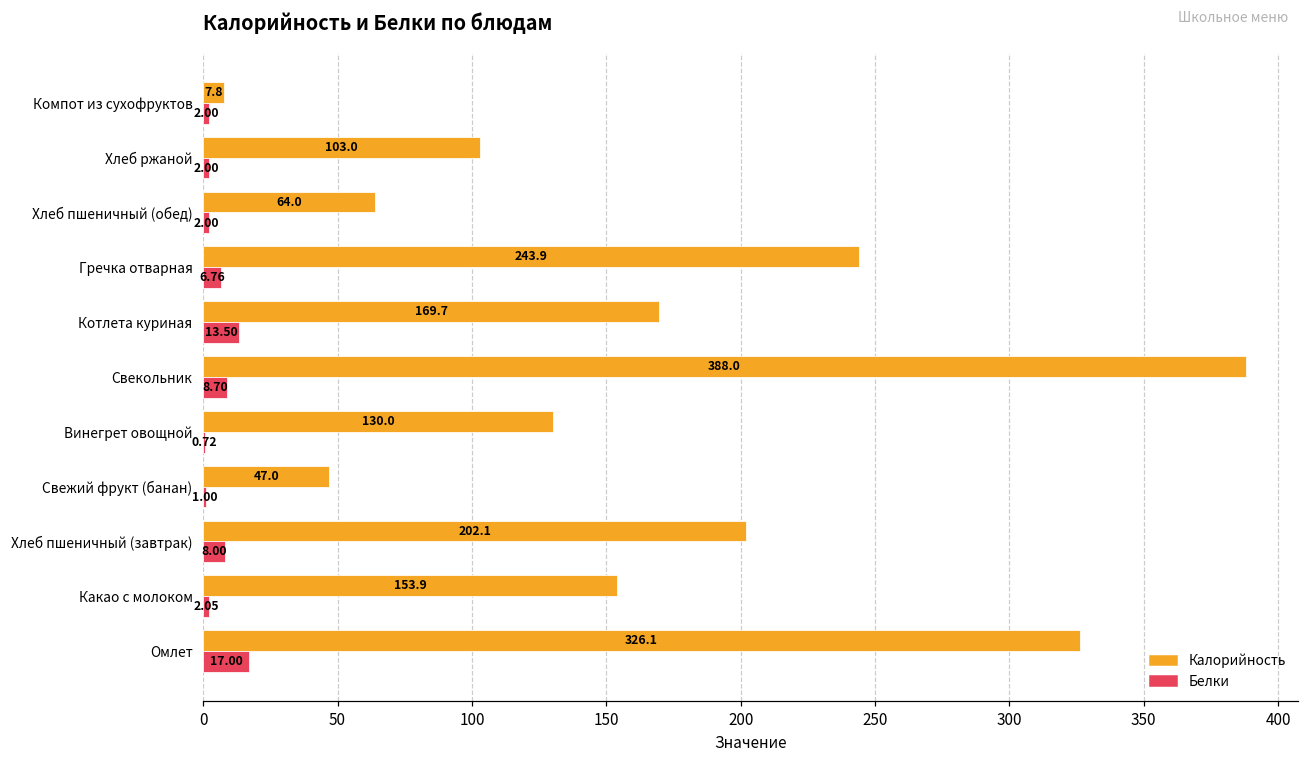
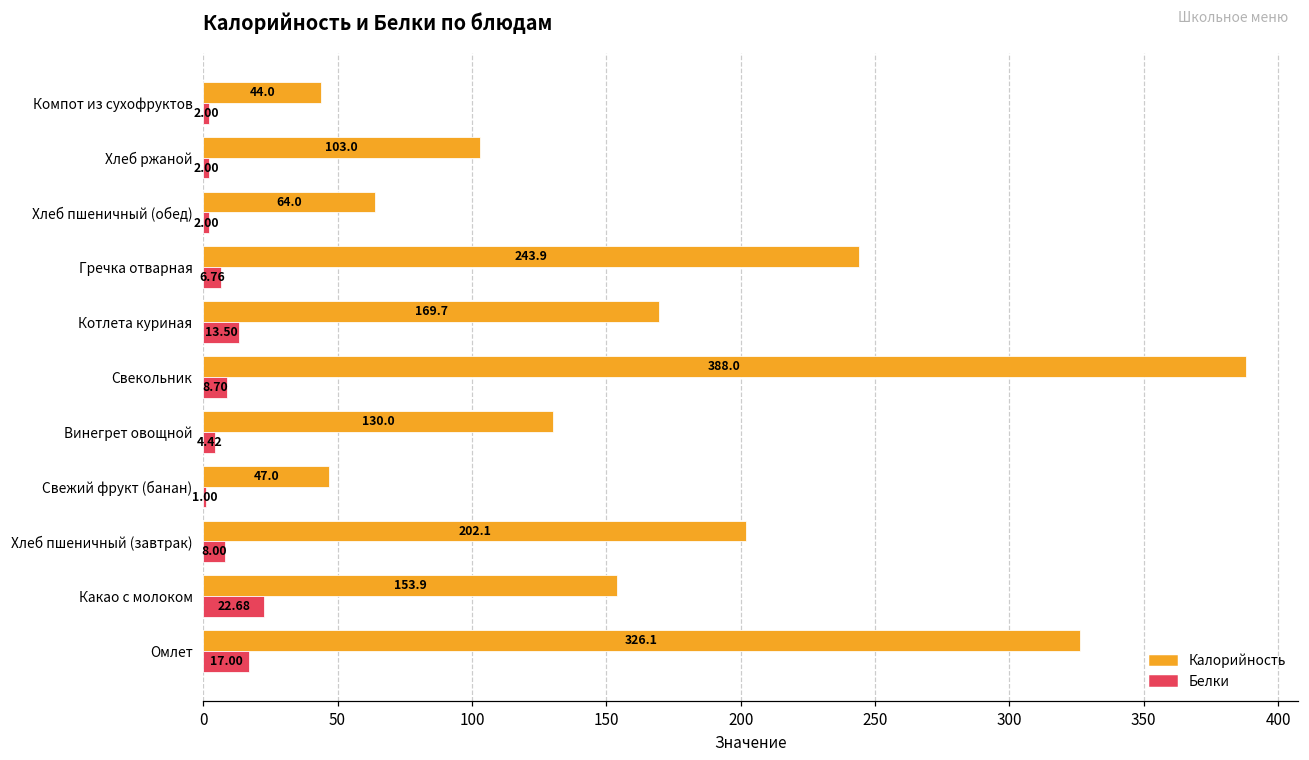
Калорийность, Компот из сухофруктов: 7.8 -> 44.0
Белки, Винегрет овощной: 0.72 -> 4.42
Белки, Какао с молоком: 2.05 -> 22.68
